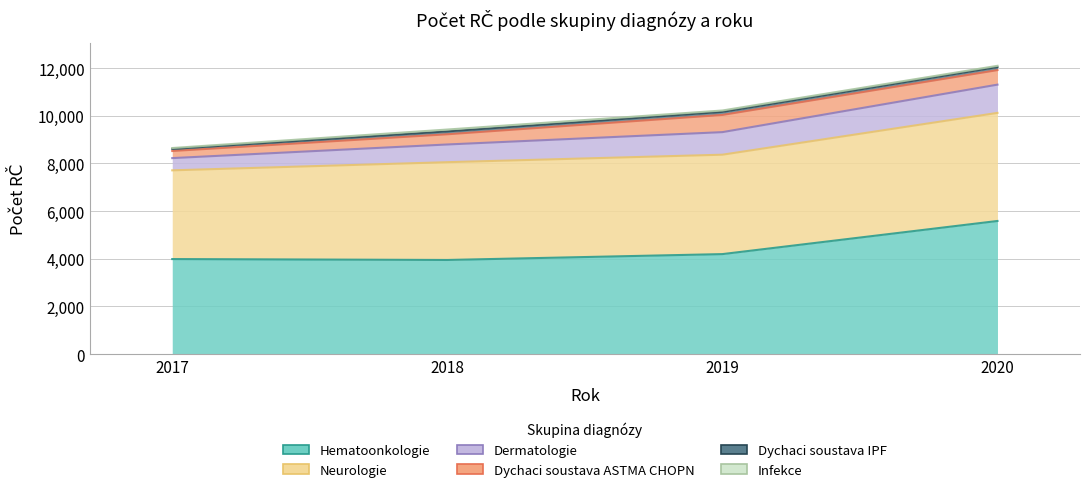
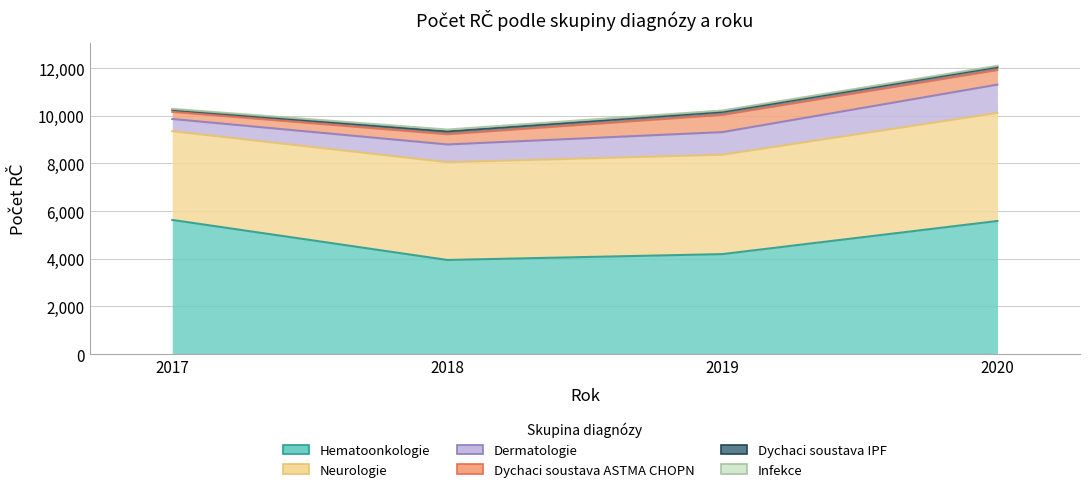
Hematoonkologie, 2017: 4,000 -> 5,600
